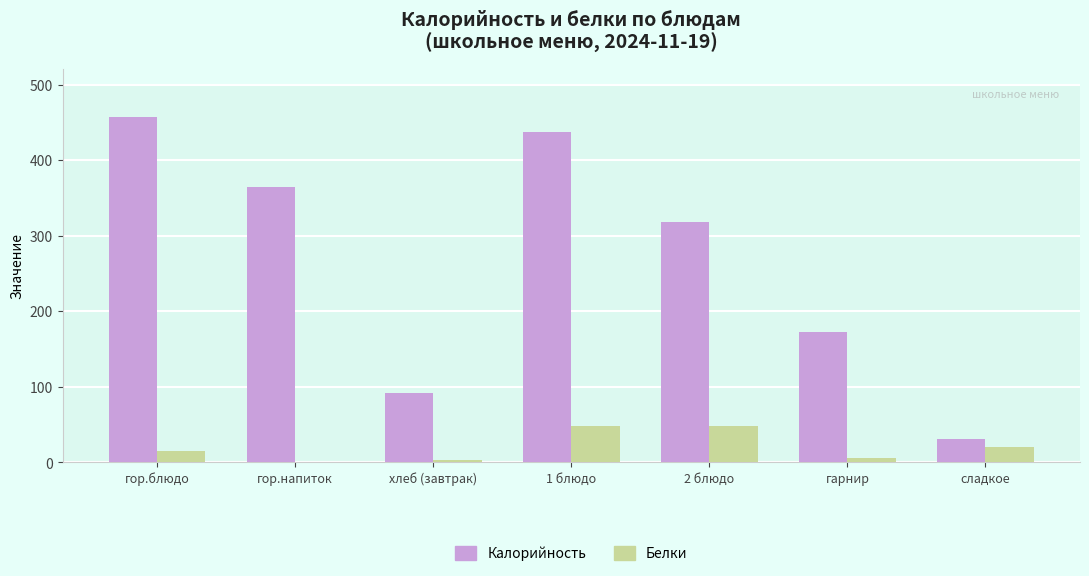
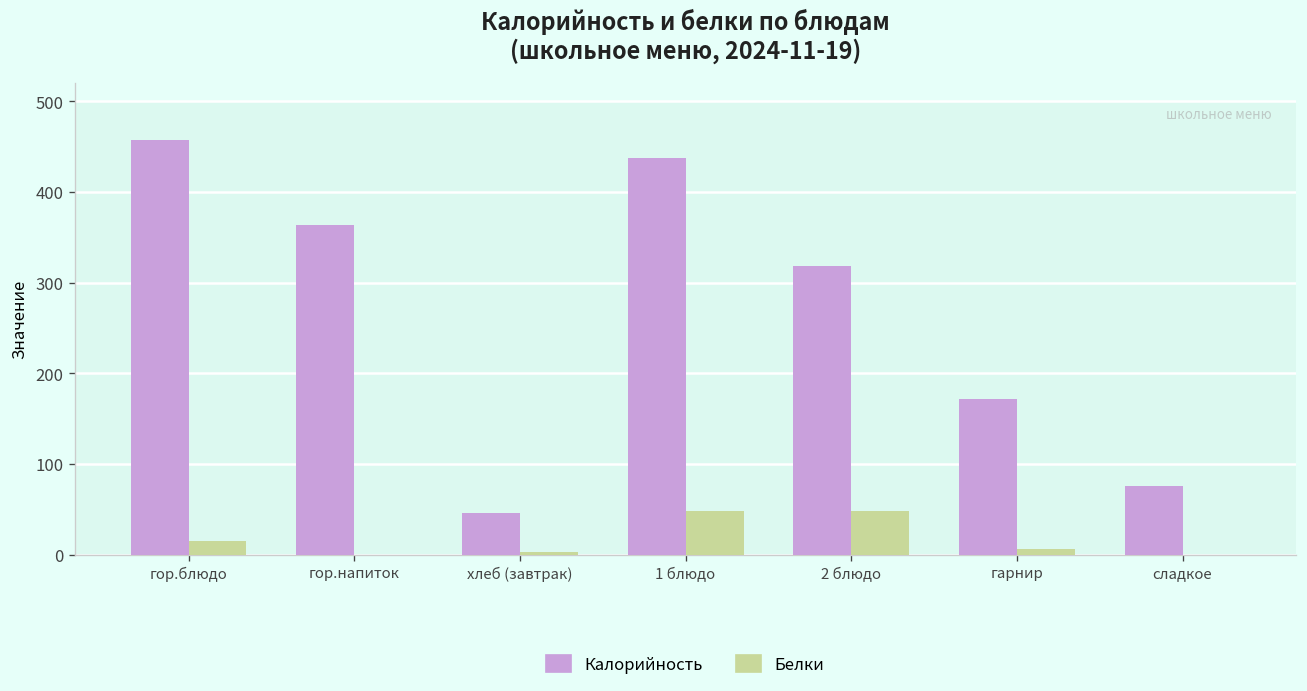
Калорийность, хлеб (завтрак): 90 -> 50
Калорийность, сладкое: 30 -> 80
Белки, сладкое: 20 -> 0
